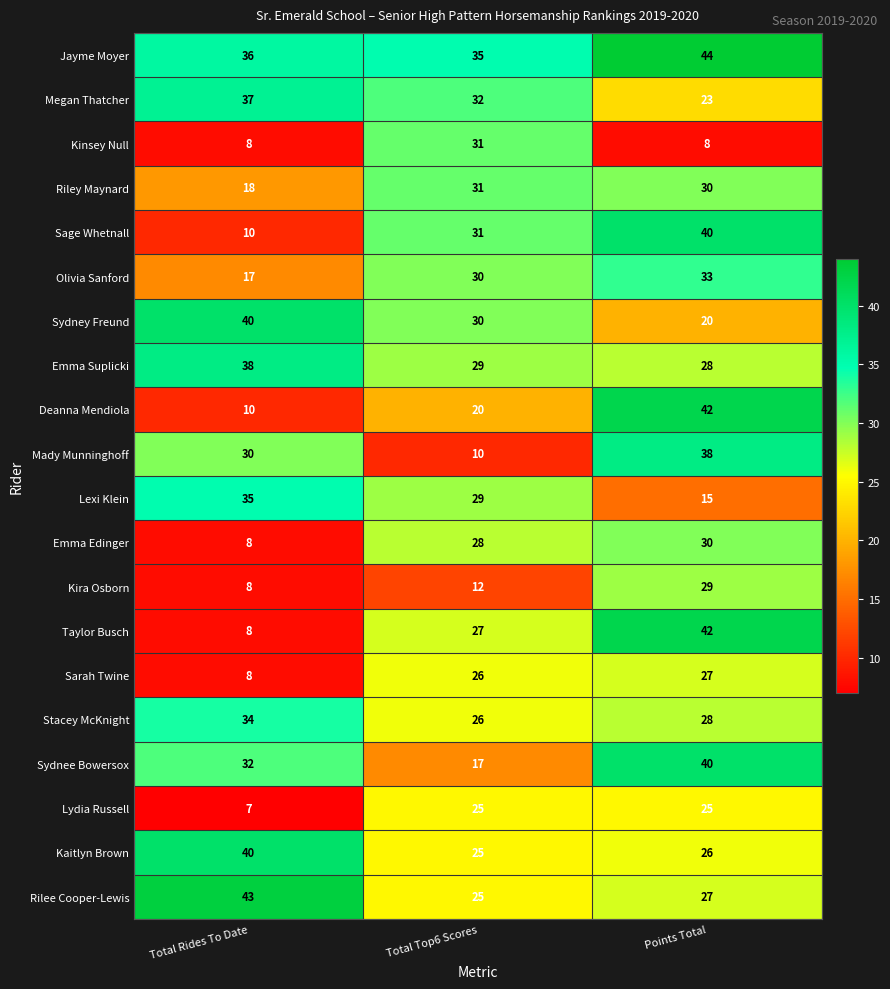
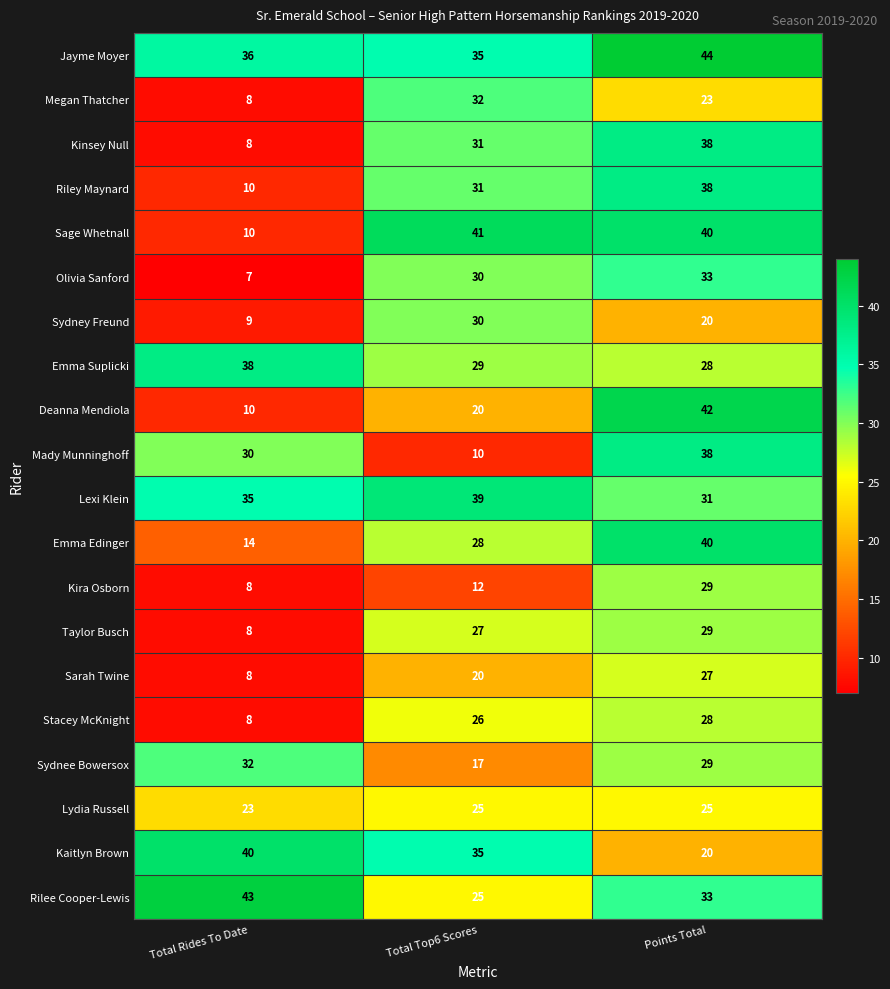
Megan Thatcher, Total Rides To Date: 37 -> 8
Kinsey Null, Points Total: 8 -> 38
Riley Maynard, Total Rides To Date: 18 -> 10
Riley Maynard, Points Total: 30 -> 38
Sage Whetnall, Total Top6 Scores: 31 -> 41
Olivia Sanford, Total Rides To Date: 17 -> 7
Sydney Freund, Total Rides To Date: 40 -> 9
Lexi Klein, Total Top6 Scores: 29 -> 39
Lexi Klein, Points Total: 15 -> 31
Emma Edinger, Total Rides To Date: 8 -> 14
Emma Edinger, Points Total: 30 -> 40
Taylor Busch, Points Total: 42 -> 29
Sarah Twine, Total Top6 Scores: 26 -> 20
Stacey McKnight, Total Rides To Date: 34 -> 8
Sydnee Bowersox, Points Total: 40 -> 29
Lydia Russell, Total Rides To Date: 7 -> 23
Kaitlyn Brown, Total Top6 Scores: 25 -> 35
Kaitlyn Brown, Points Total: 26 -> 20
Rilee Cooper-Lewis, Points Total: 27 -> 33
